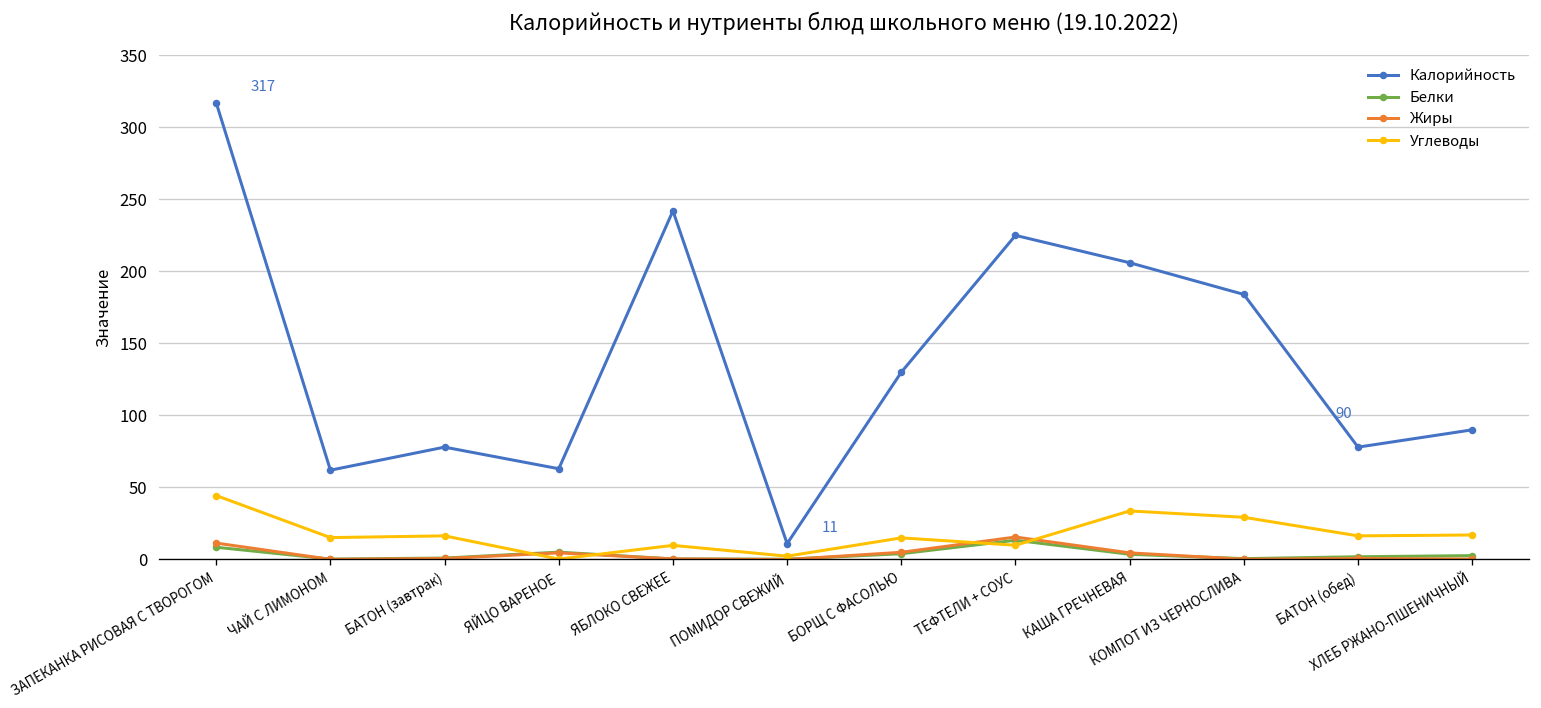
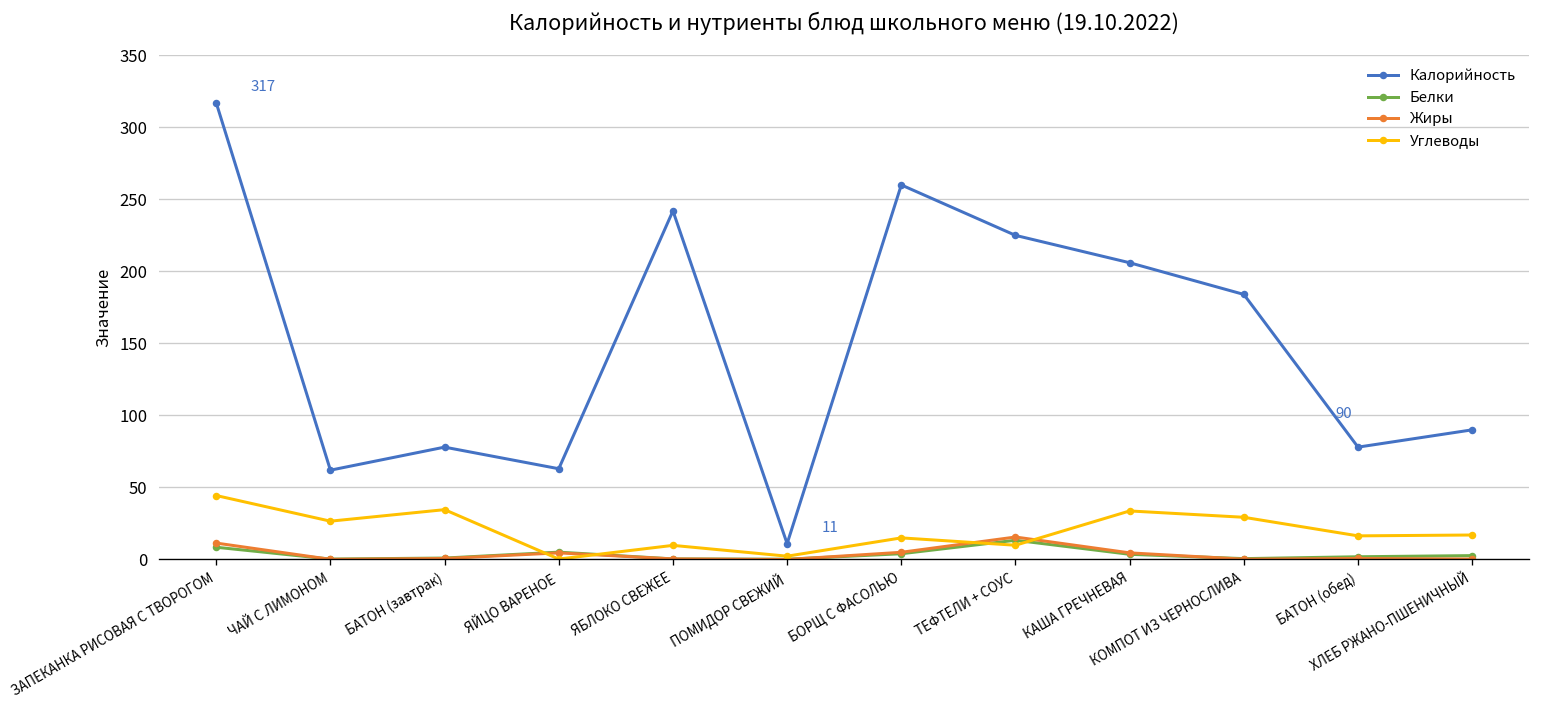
Углеводы, ЧАЙ С ЛИМОНОМ: 15 -> 27
Углеводы, БАТОН (завтрак): 16 -> 35
Калорийность, БОРЩ С ФАСОЛЬЮ: 130 -> 260
